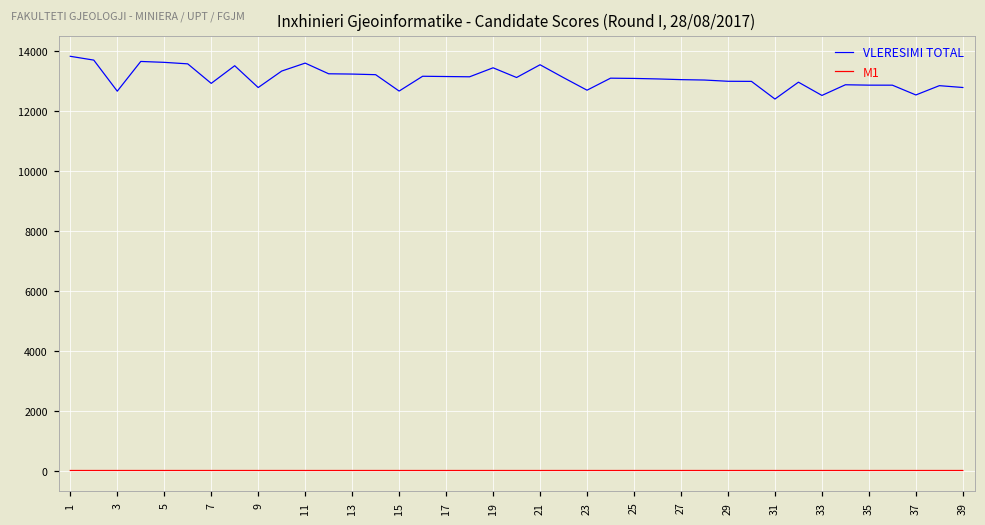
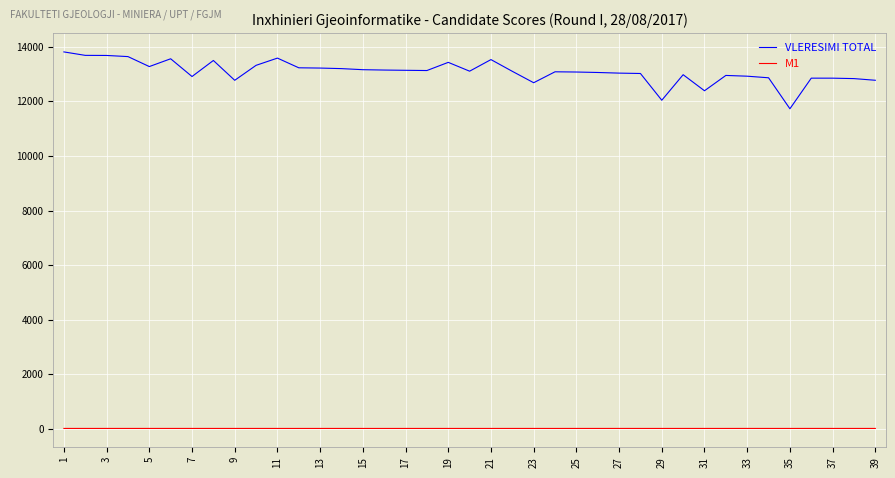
VLERESIMI TOTAL, 3: 12700 -> 13700
VLERESIMI TOTAL, 5: 13600 -> 13300
VLERESIMI TOTAL, 15: 12700 -> 13200
VLERESIMI TOTAL, 29: 13000 -> 12000
VLERESIMI TOTAL, 33: 12500 -> 12900
VLERESIMI TOTAL, 35: 12900 -> 11700
VLERESIMI TOTAL, 37: 12500 -> 12900
